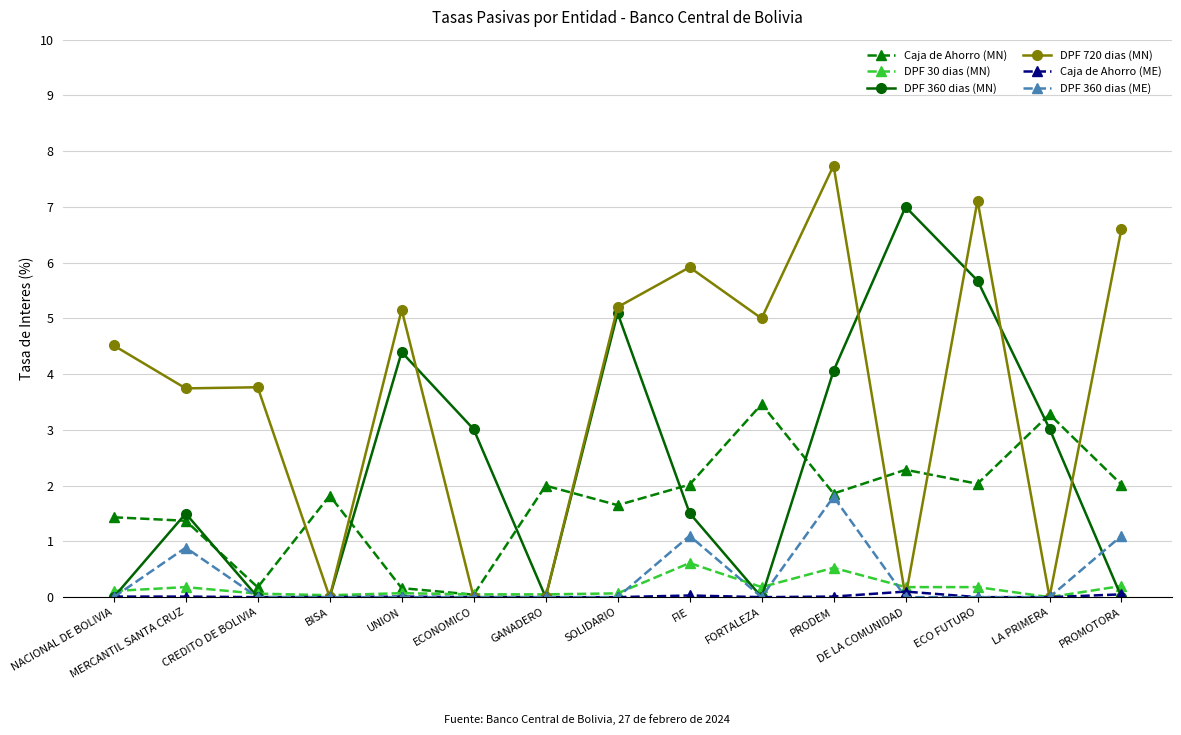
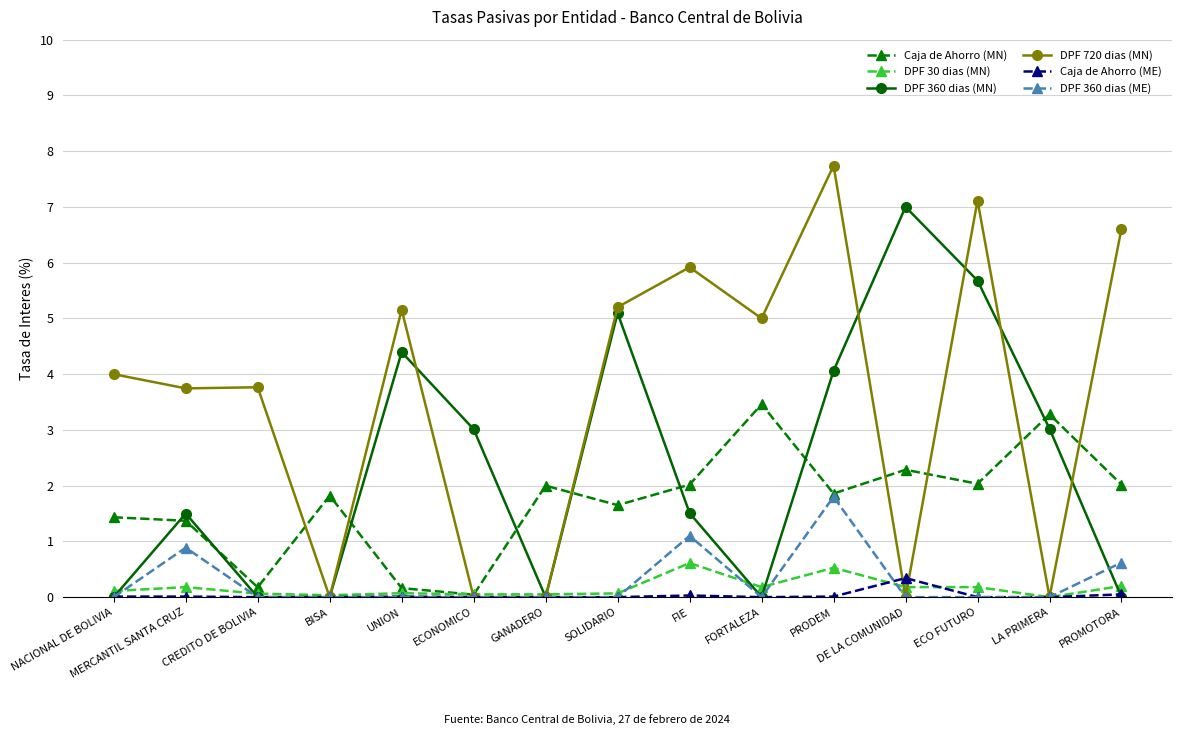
DPF 720 dias (MN), NACIONAL DE BOLIVIA: 4.5 -> 4.0
Caja de Ahorro (ME), DE LA COMUNIDAD: 0.1 -> 0.3
DPF 360 dias (ME), PROMOTORA: 1.1 -> 0.6
